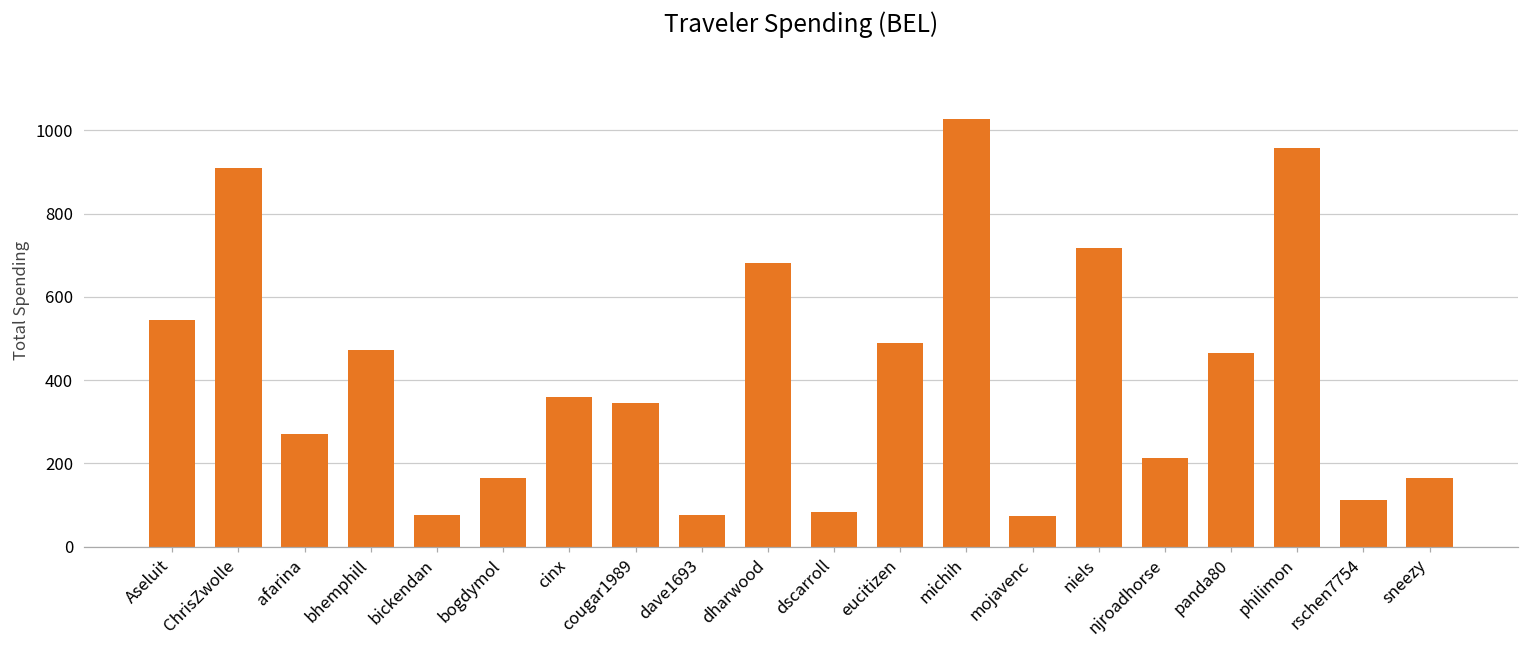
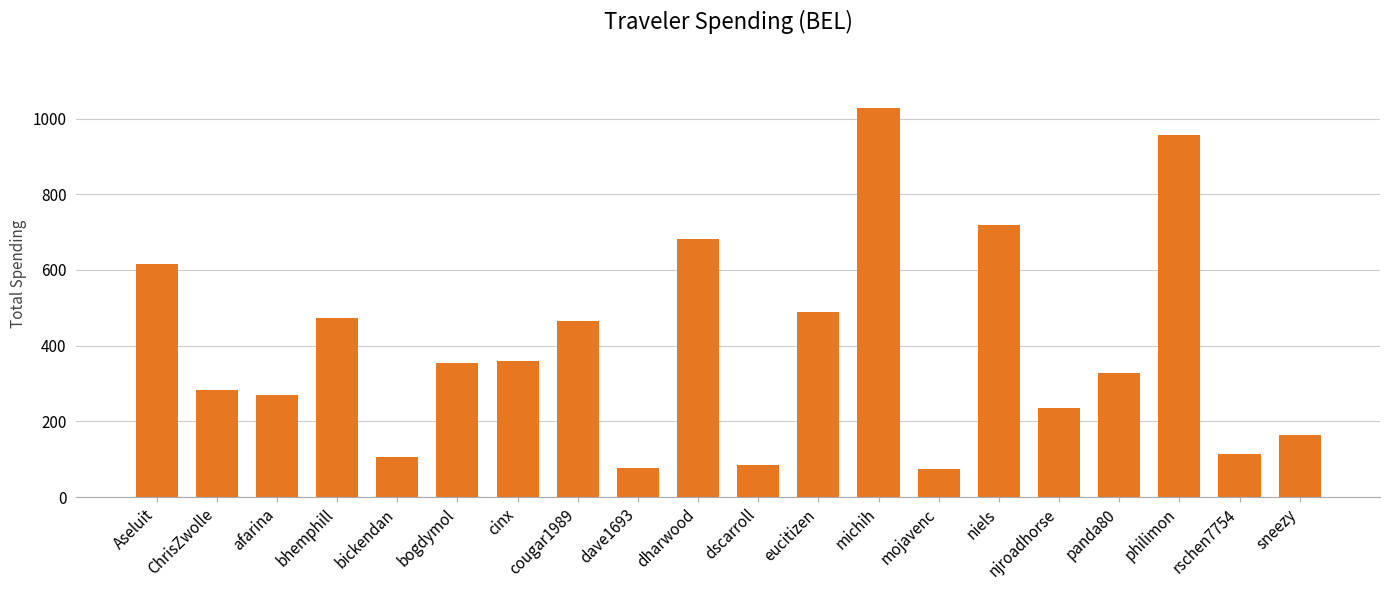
Aseluit: 540 -> 620
ChrisZwolle: 910 -> 280
bickendan: 80 -> 110
bogdymol: 160 -> 350
cougar1989: 350 -> 470
njroadhorse: 210 -> 240
panda80: 460 -> 330
